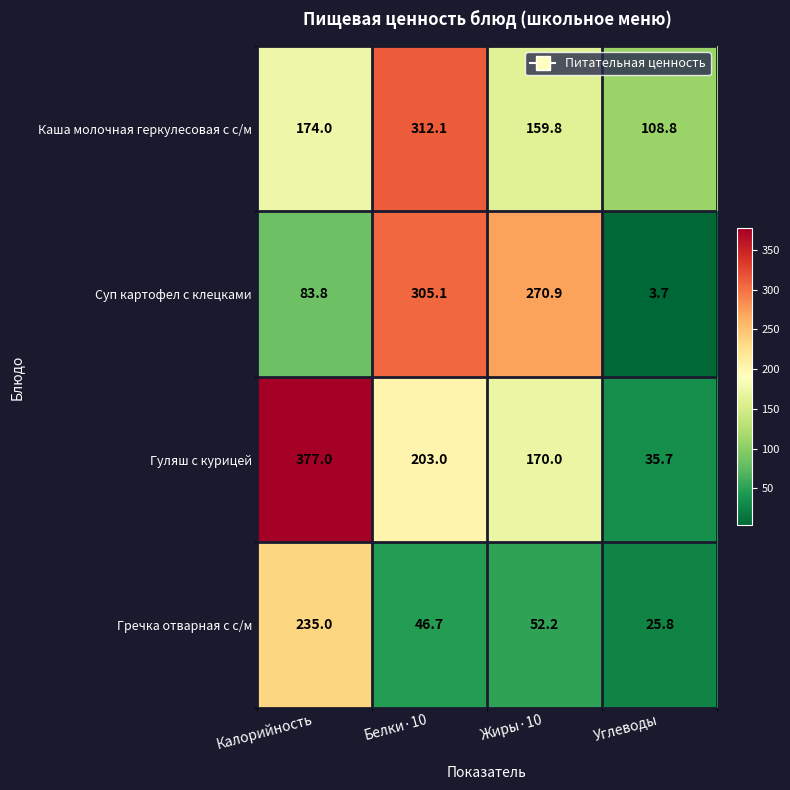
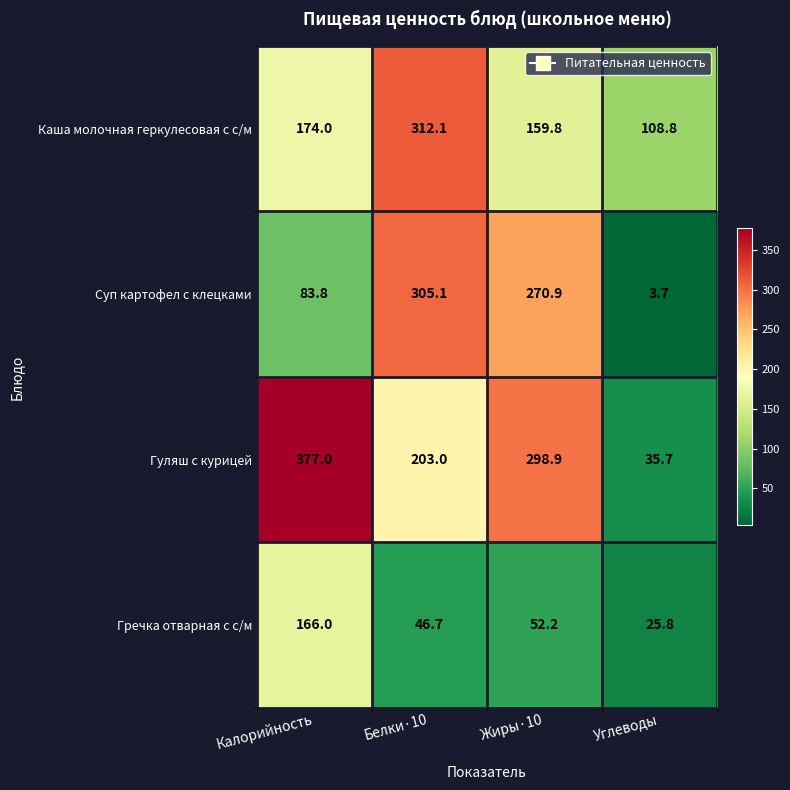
Гуляш с курицей, Жиры·10: 170.0 -> 298.9
Гречка отварная с с/м, Калорийность: 235.0 -> 166.0
